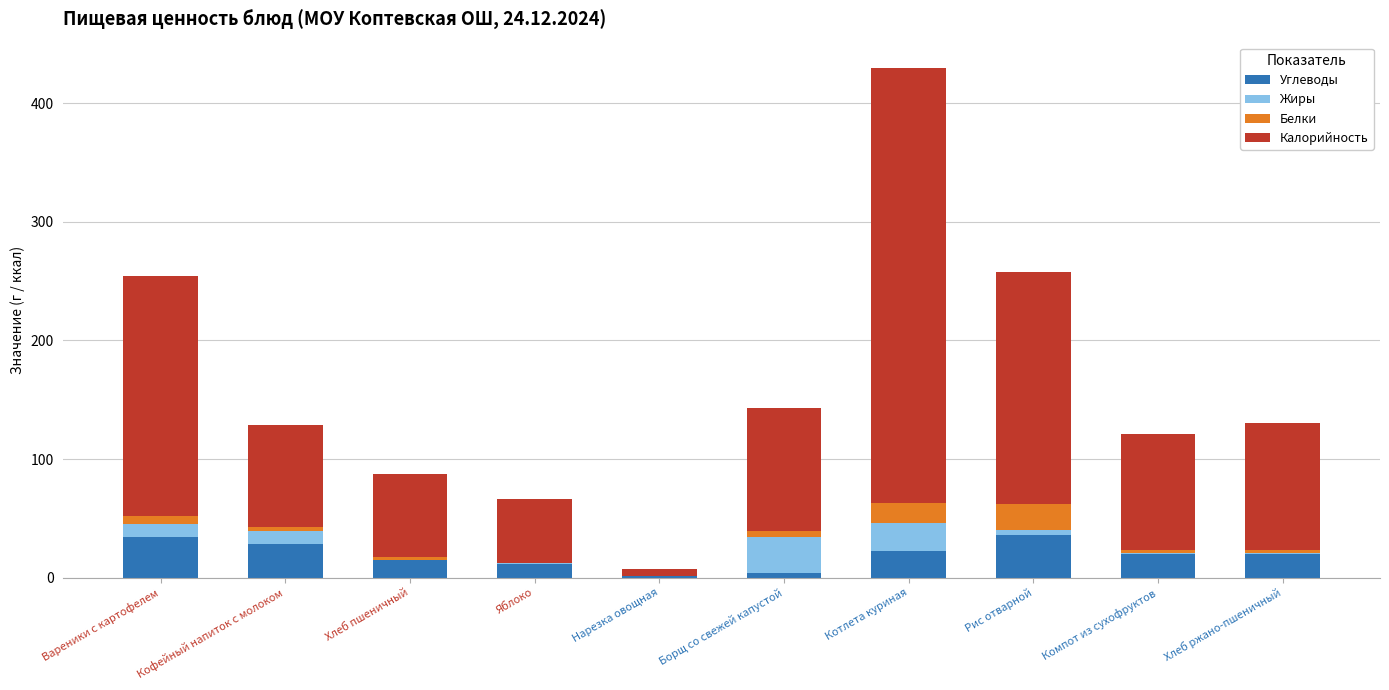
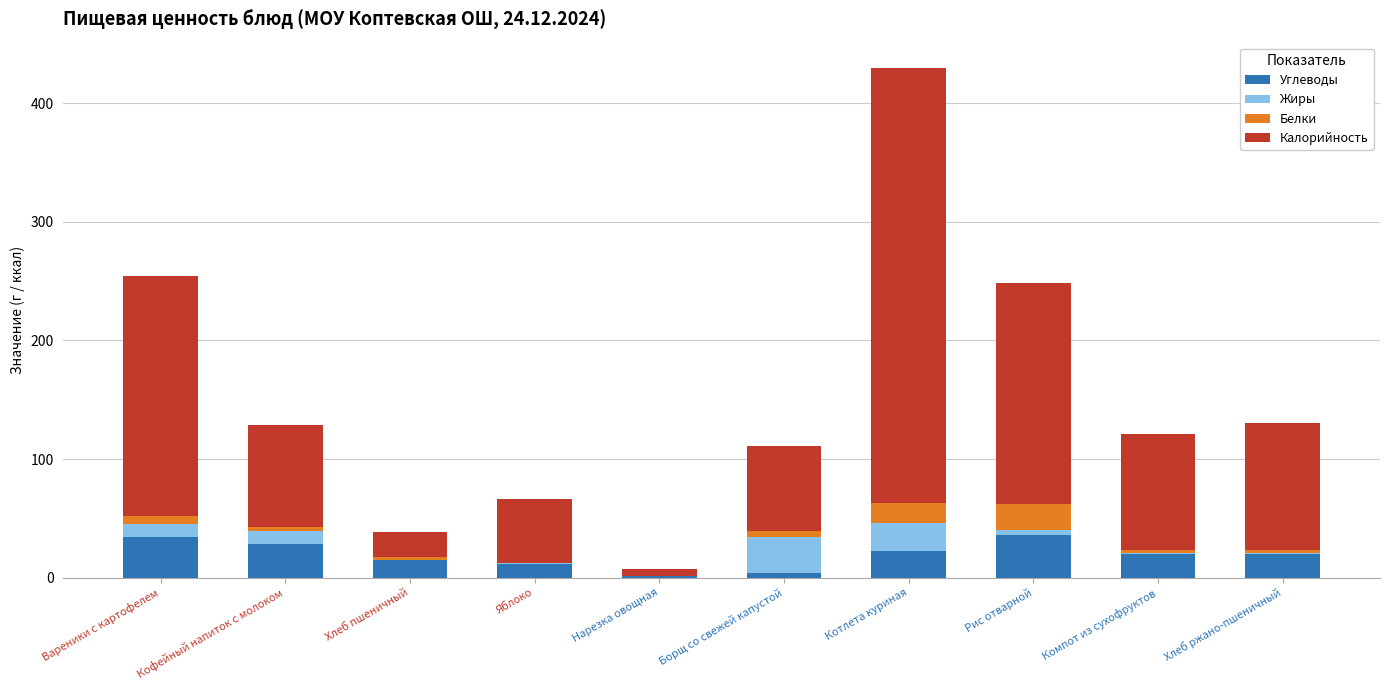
Калорийность, Хлеб пшеничный: 70 -> 21
Калорийность, Борщ со свежей капустой: 104 -> 72
Калорийность, Рис отварной: 196 -> 186
